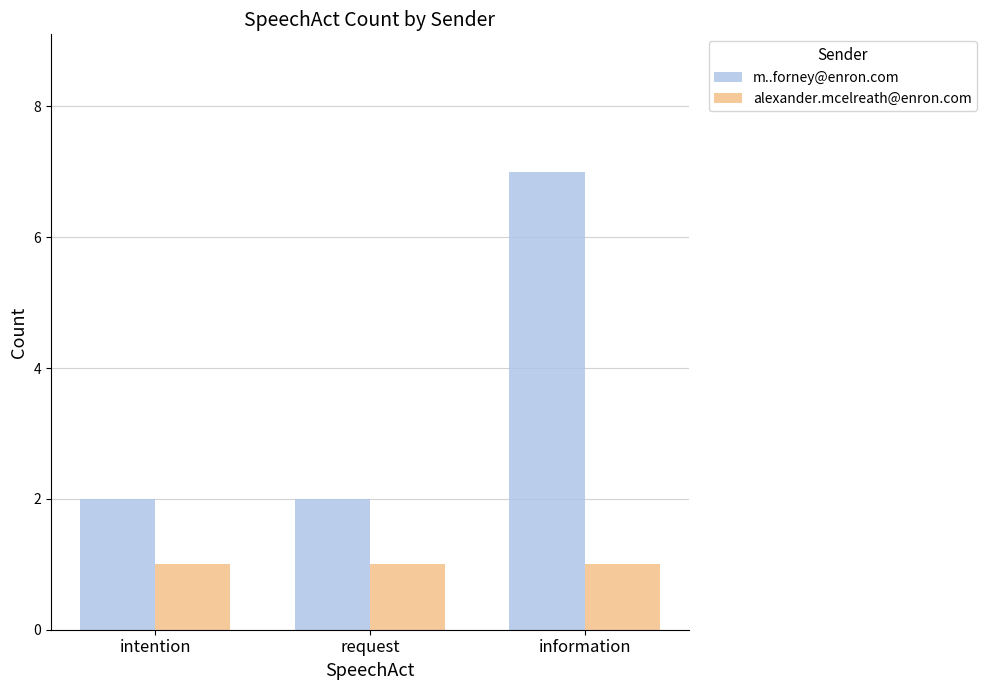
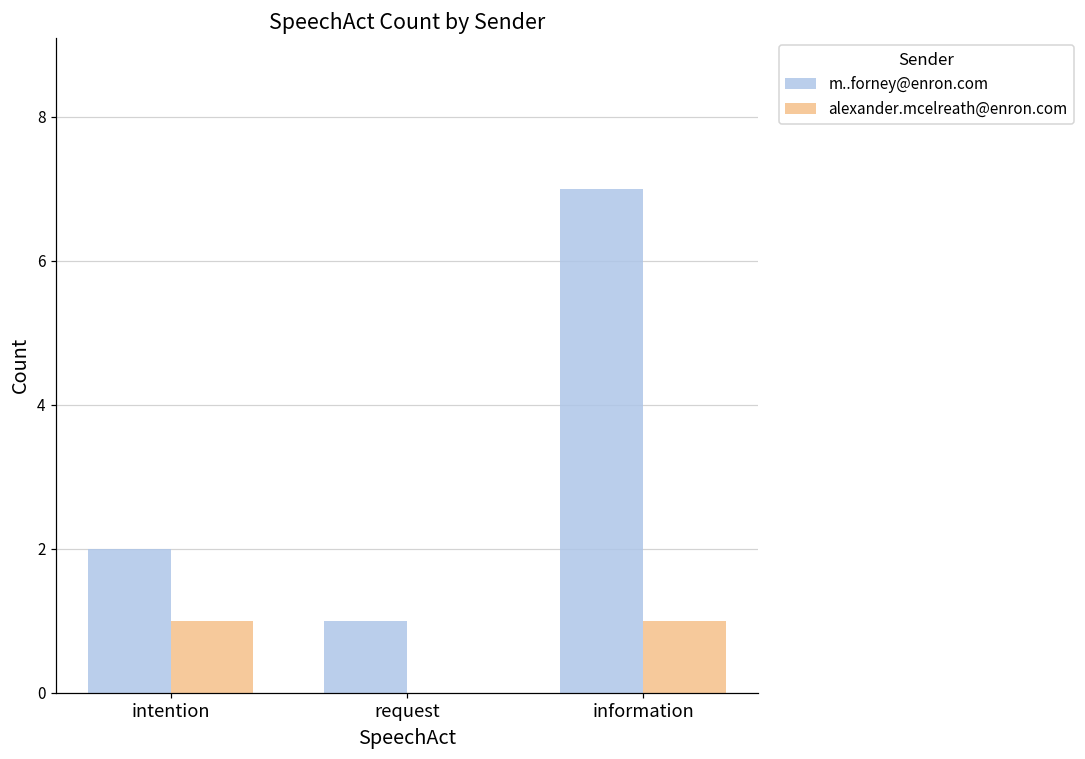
m..forney@enron.com, request: 2 -> 1
alexander.mcelreath@enron.com, request: 1 -> 0
